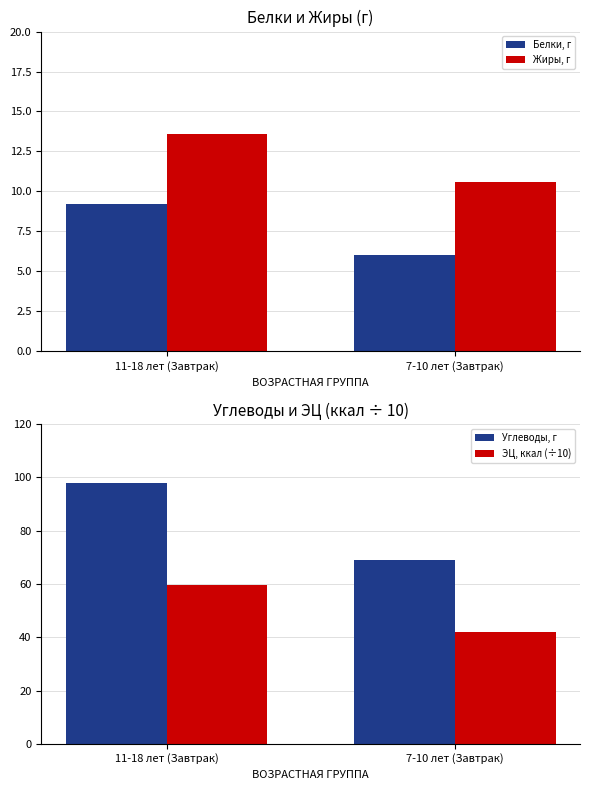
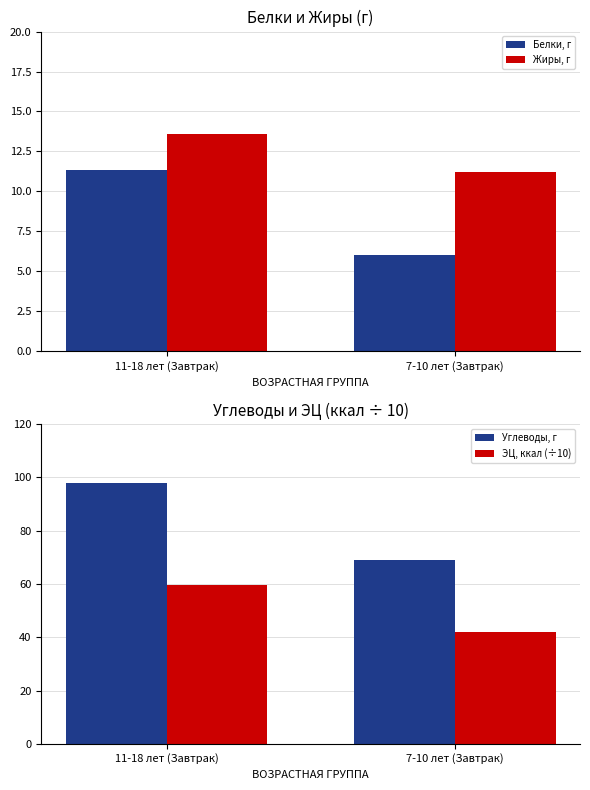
Белки и Жиры (г), Белки, г, 11-18 лет (Завтрак): 9.2 -> 11.3
Белки и Жиры (г), Жиры, г, 7-10 лет (Завтрак): 10.6 -> 11.2
